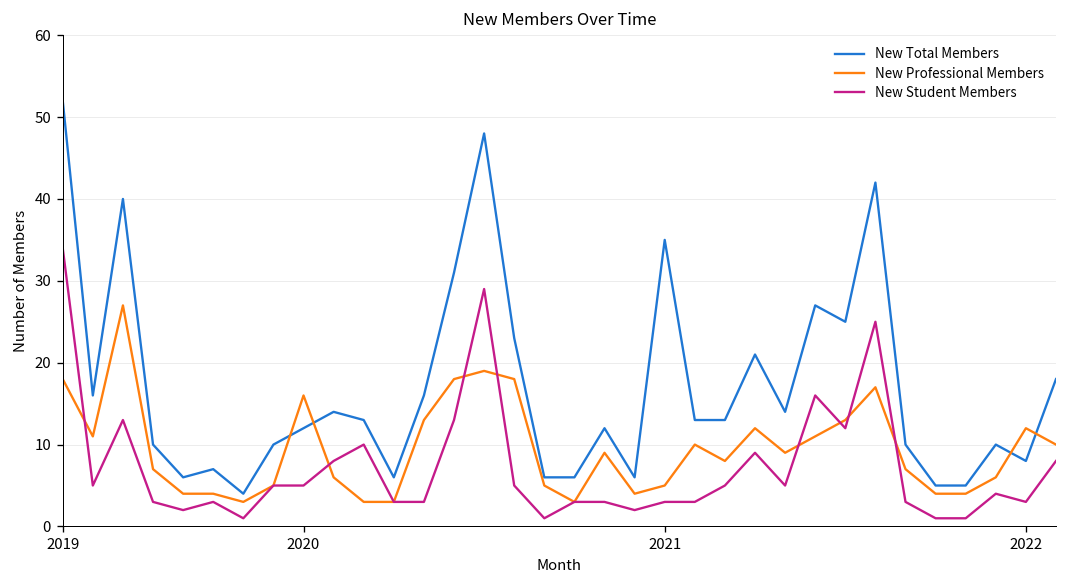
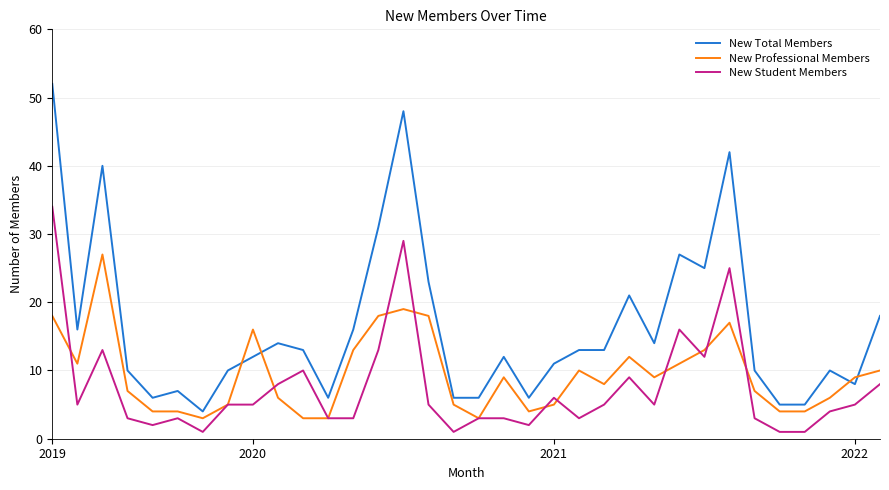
New Total Members, 2021: 35 -> 11
New Student Members, 2021: 3 -> 6
New Professional Members, 2022: 12 -> 9
New Student Members, 2022: 3 -> 5
